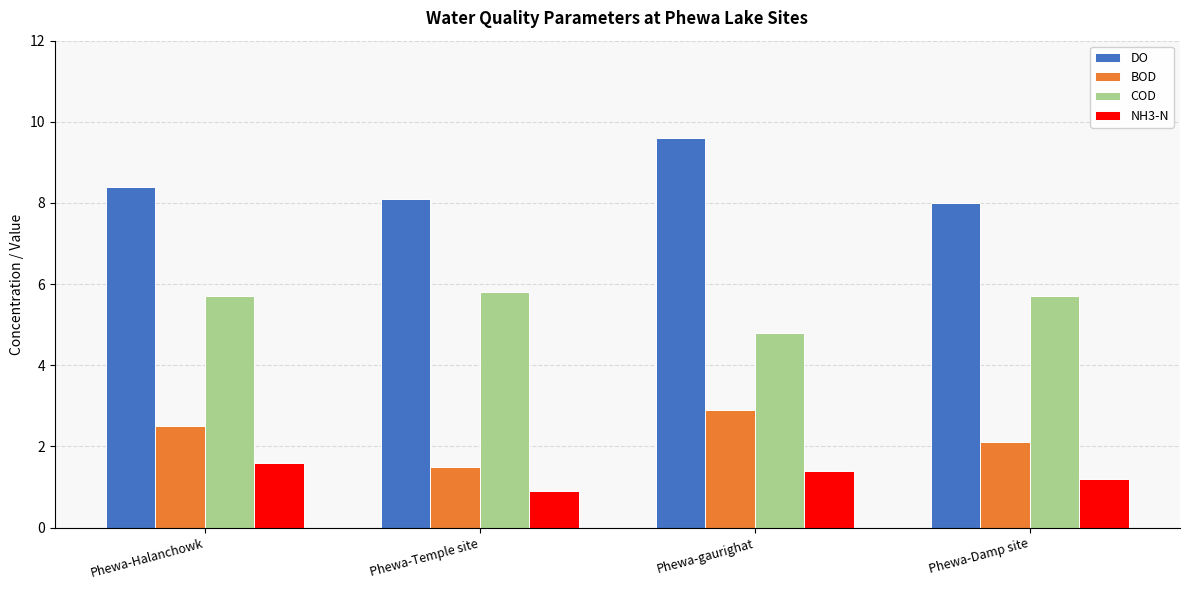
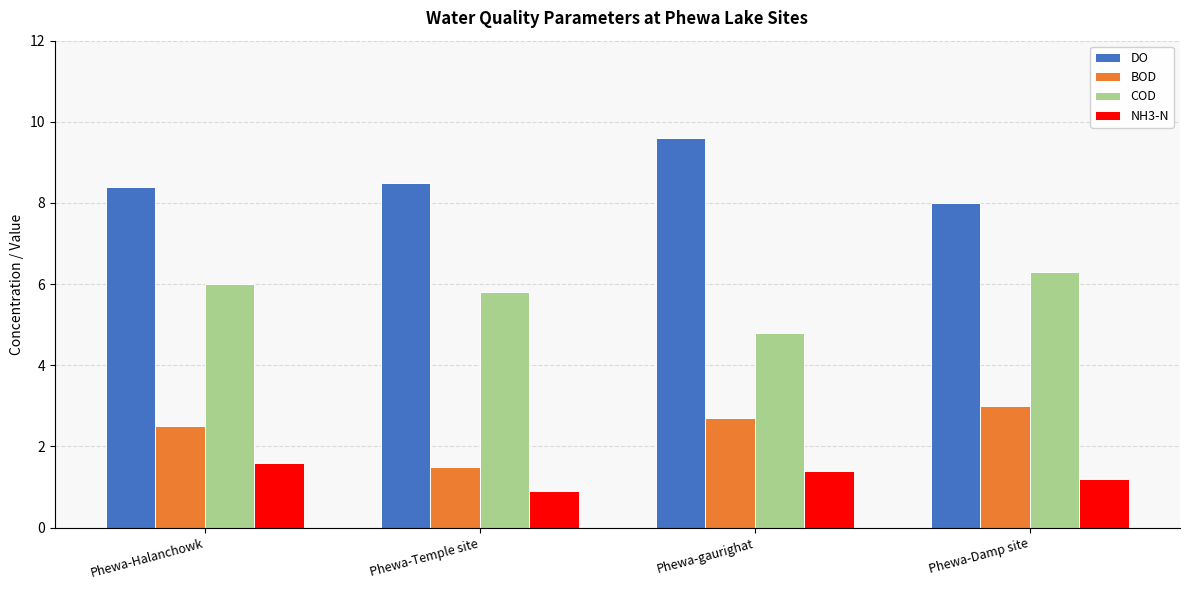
COD, Phewa-Halanchowk: 5.7 -> 6.0
DO, Phewa-Temple site: 8.1 -> 8.5
BOD, Phewa-gaurighat: 2.9 -> 2.7
BOD, Phewa-Damp site: 2.1 -> 3.0
COD, Phewa-Damp site: 5.7 -> 6.3
